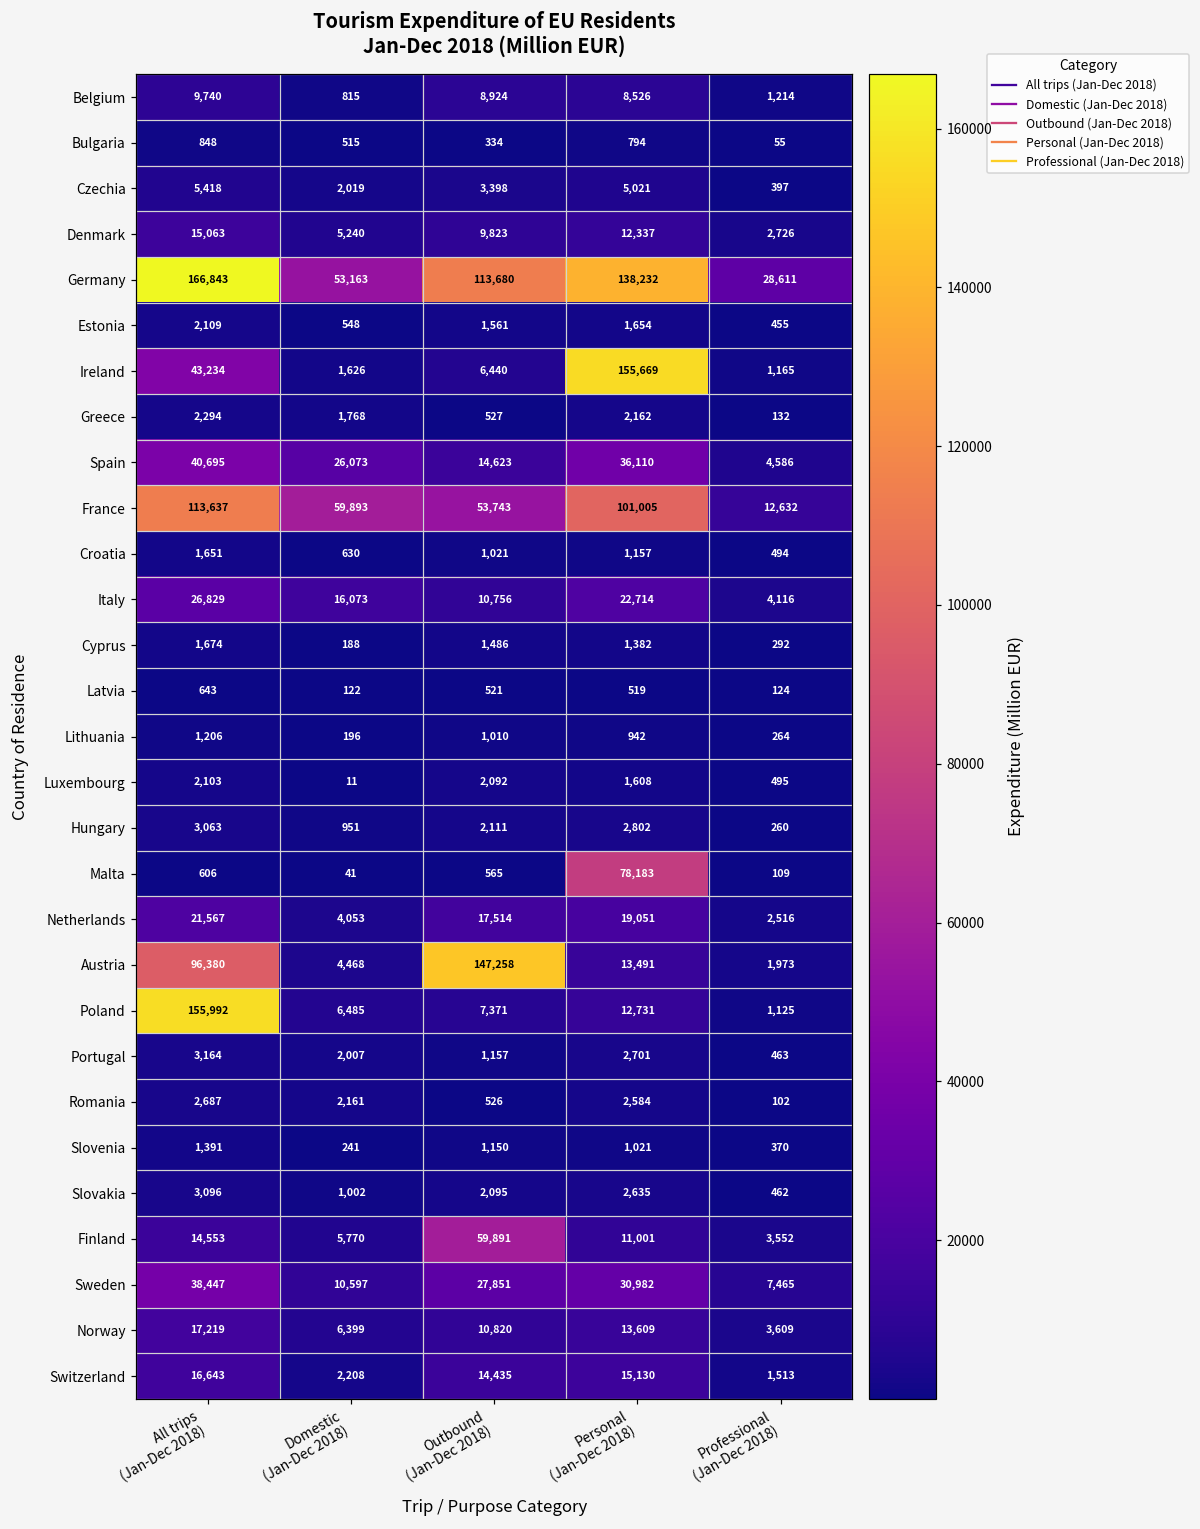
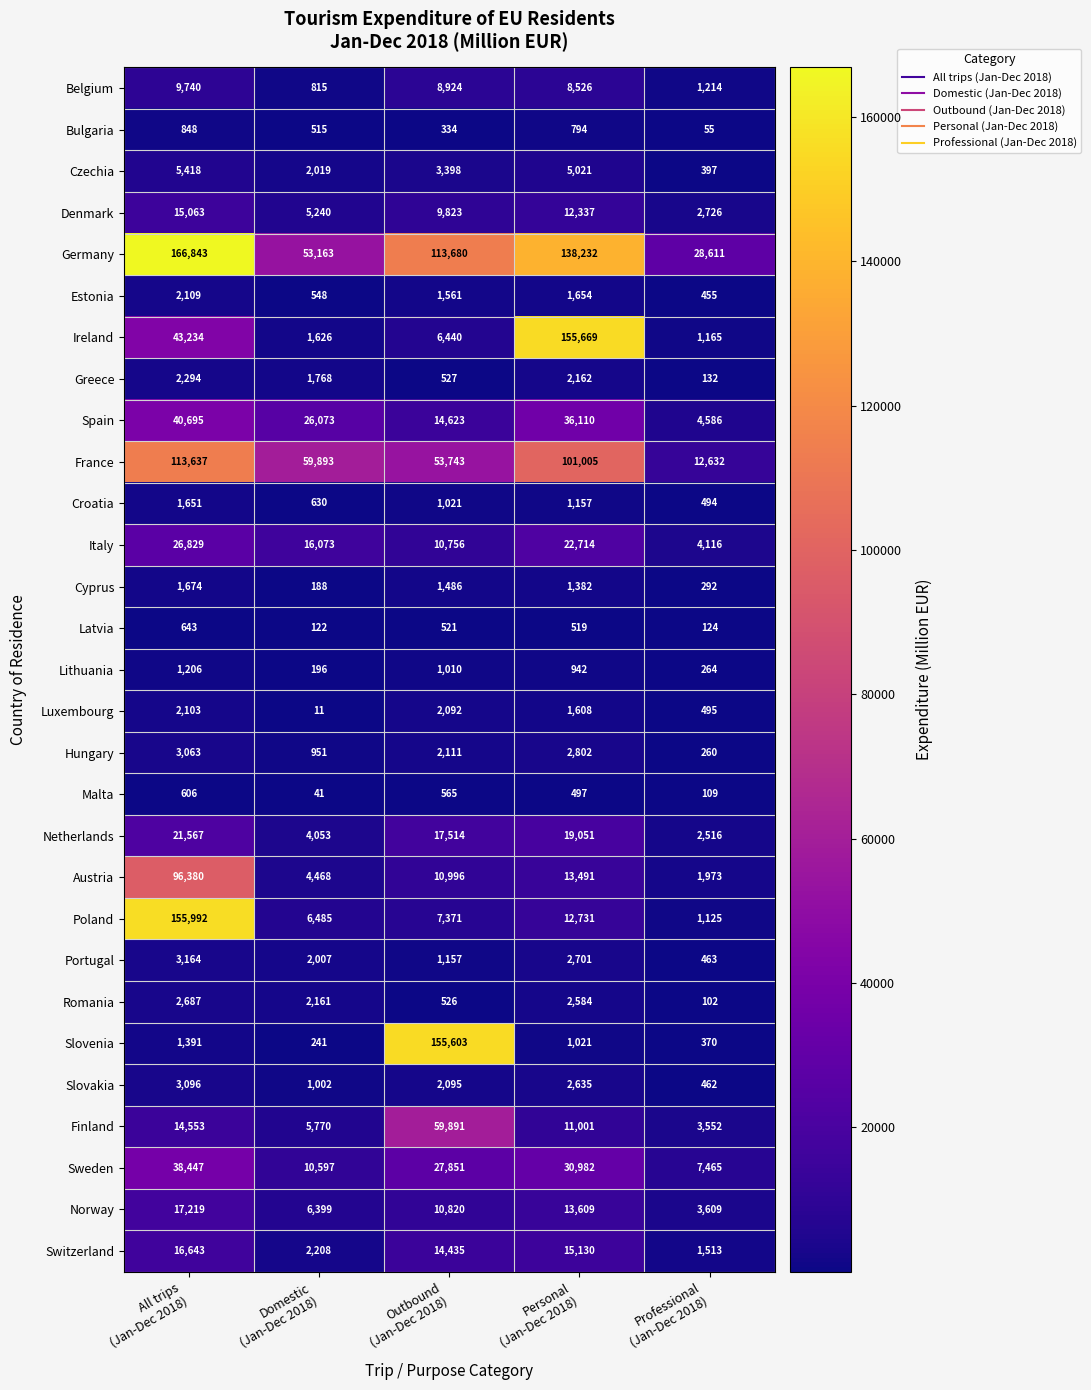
Malta, Personal (Jan-Dec 2018): 78,183 -> 497
Austria, Outbound (Jan-Dec 2018): 147,258 -> 10,996
Slovenia, Outbound (Jan-Dec 2018): 1,150 -> 155,603
